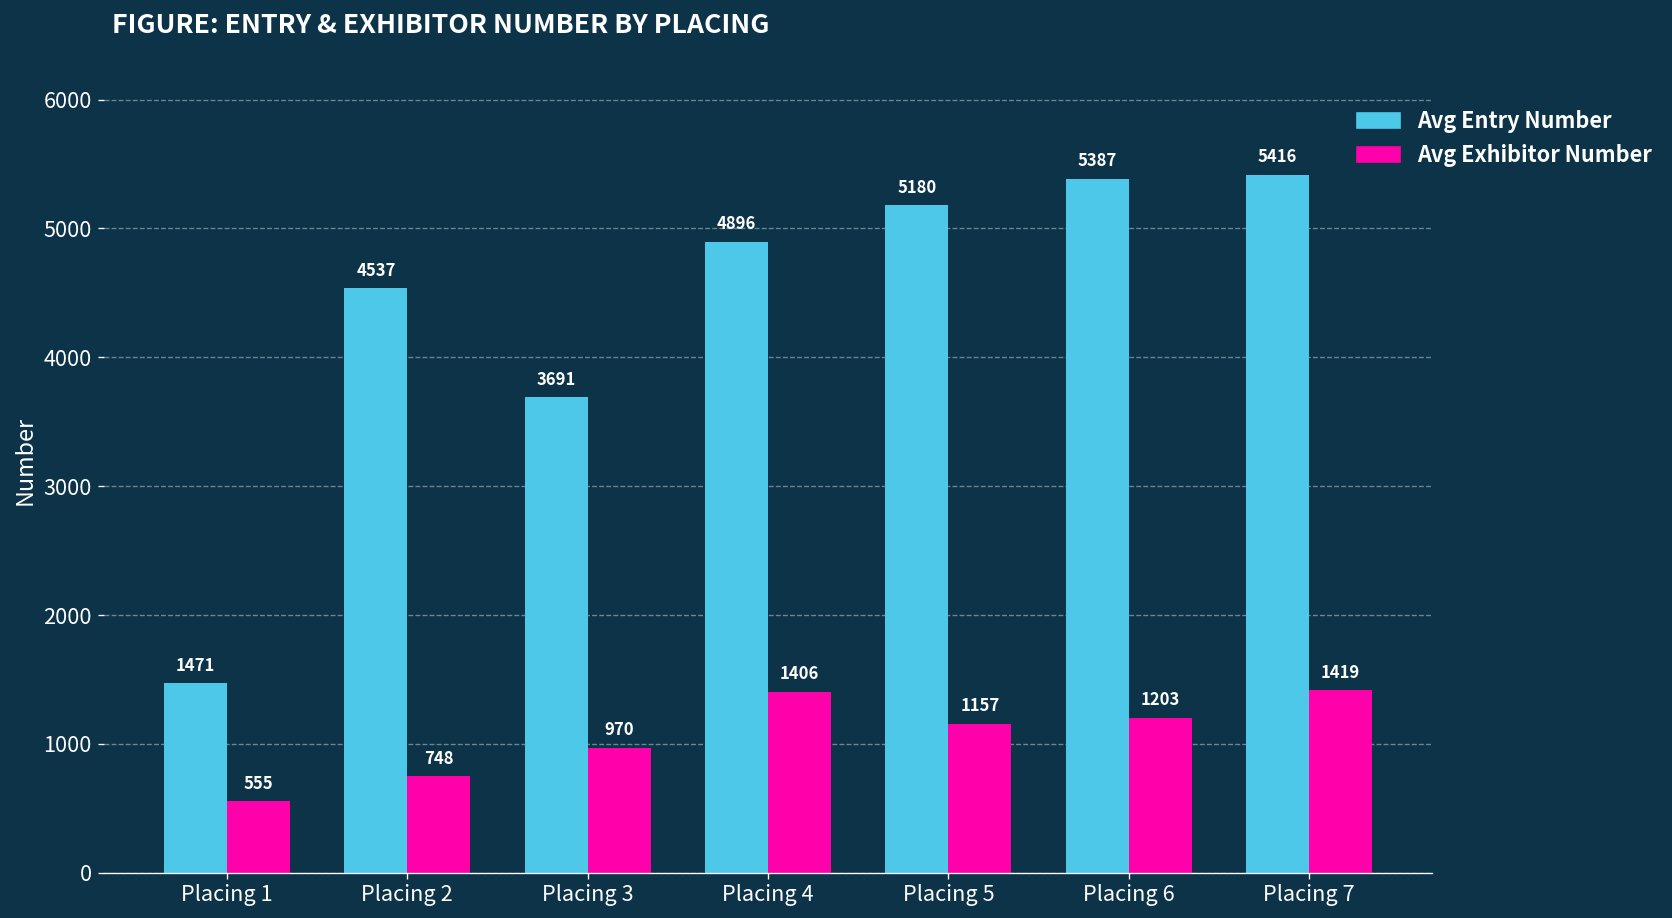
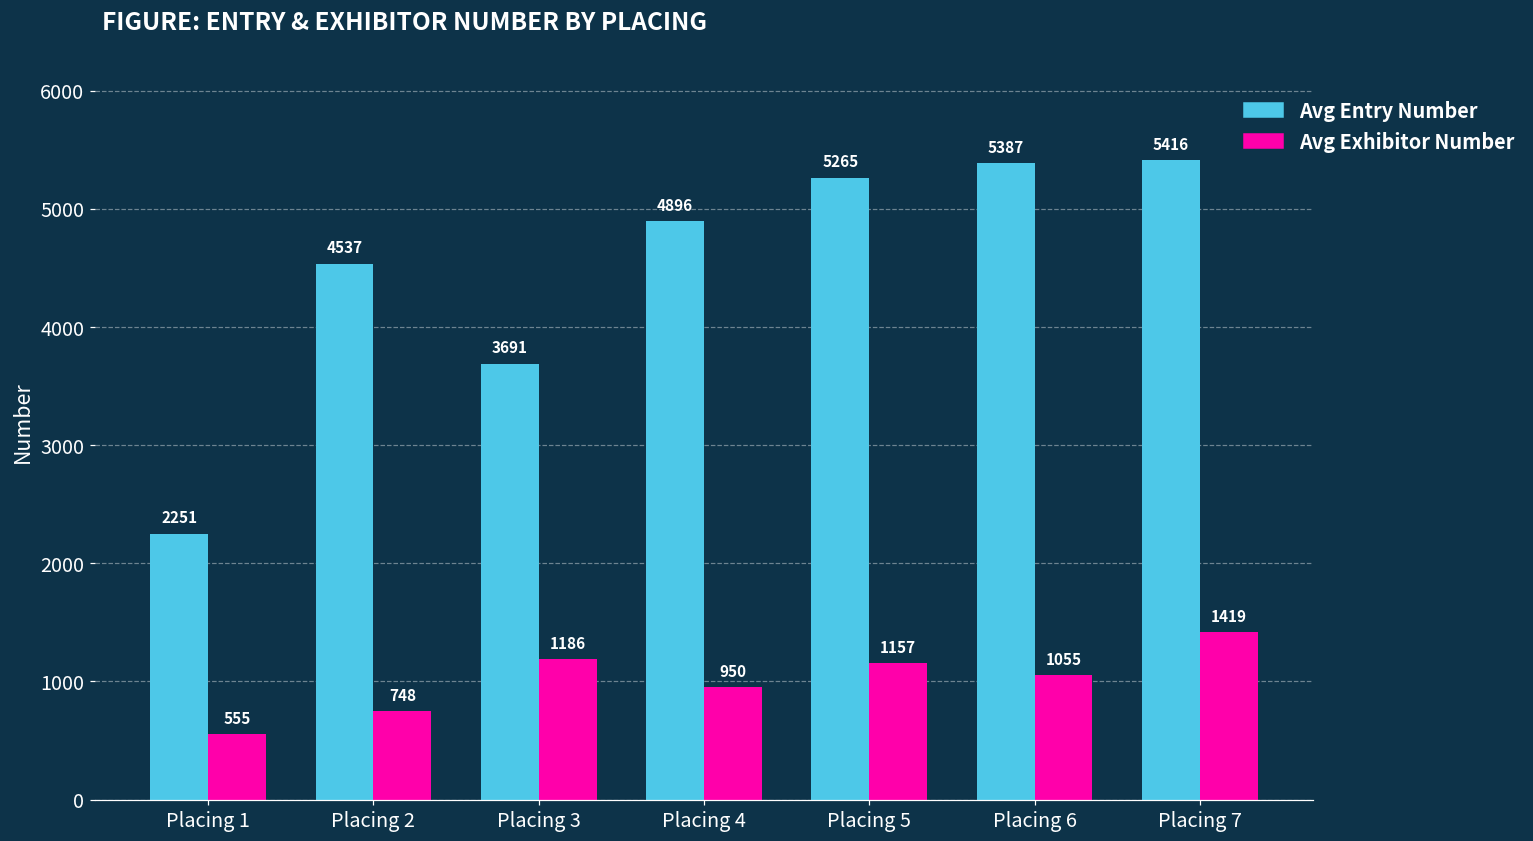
Avg Entry Number, Placing 1: 1471 -> 2251
Avg Exhibitor Number, Placing 3: 970 -> 1186
Avg Exhibitor Number, Placing 4: 1406 -> 950
Avg Entry Number, Placing 5: 5180 -> 5265
Avg Exhibitor Number, Placing 6: 1203 -> 1055
